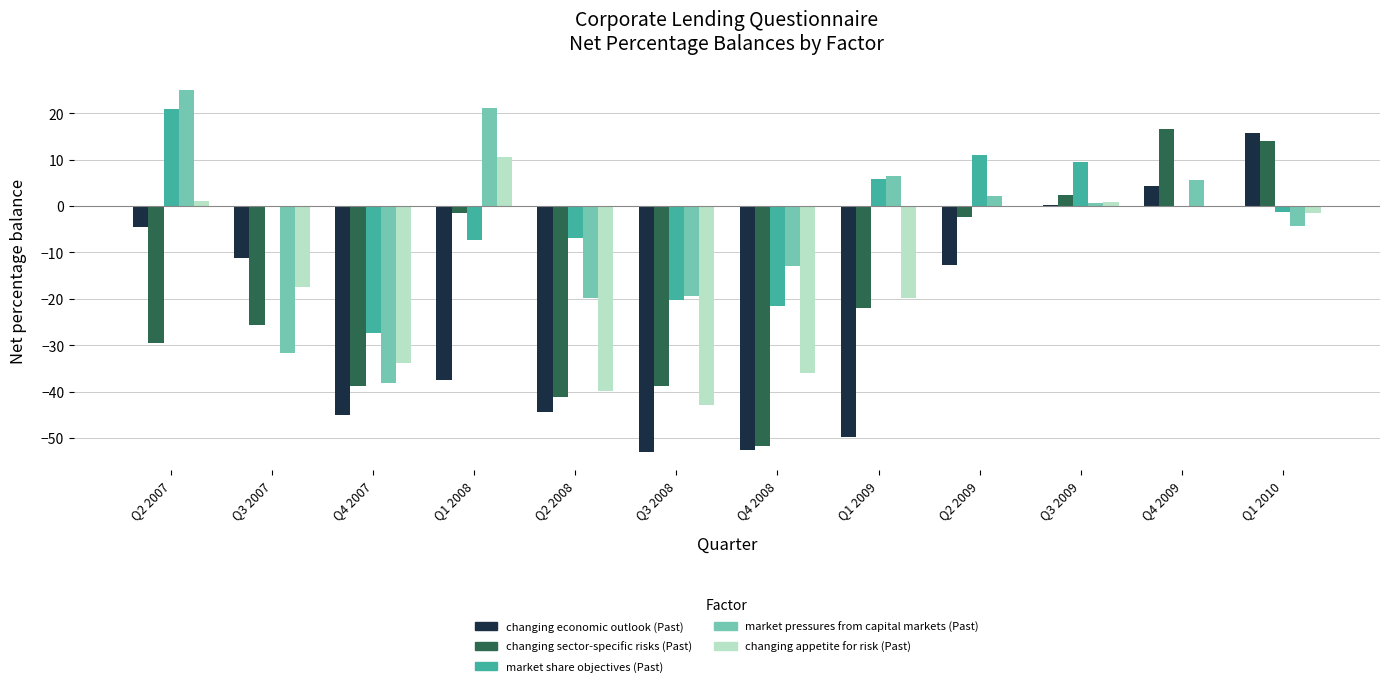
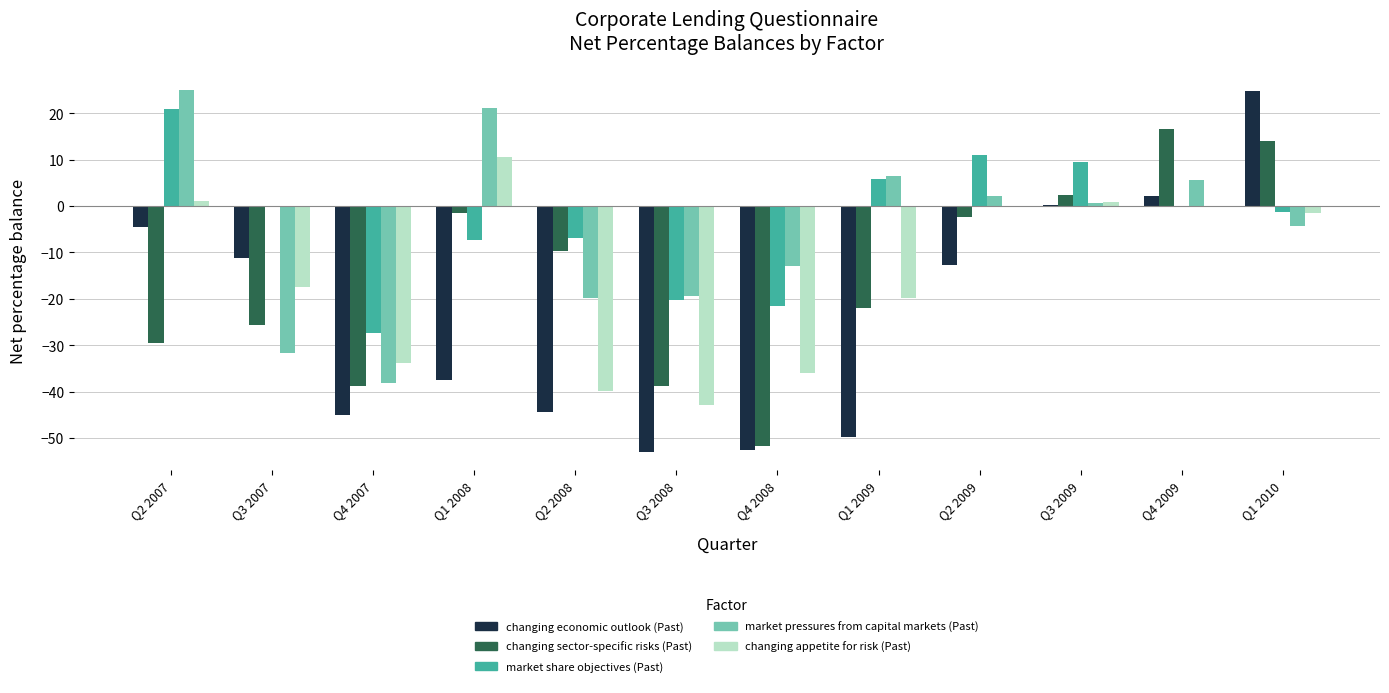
changing sector-specific risks (Past), Q2 2008: -41 -> -10
changing economic outlook (Past), Q4 2009: 4 -> 2
changing economic outlook (Past), Q1 2010: 16 -> 25
